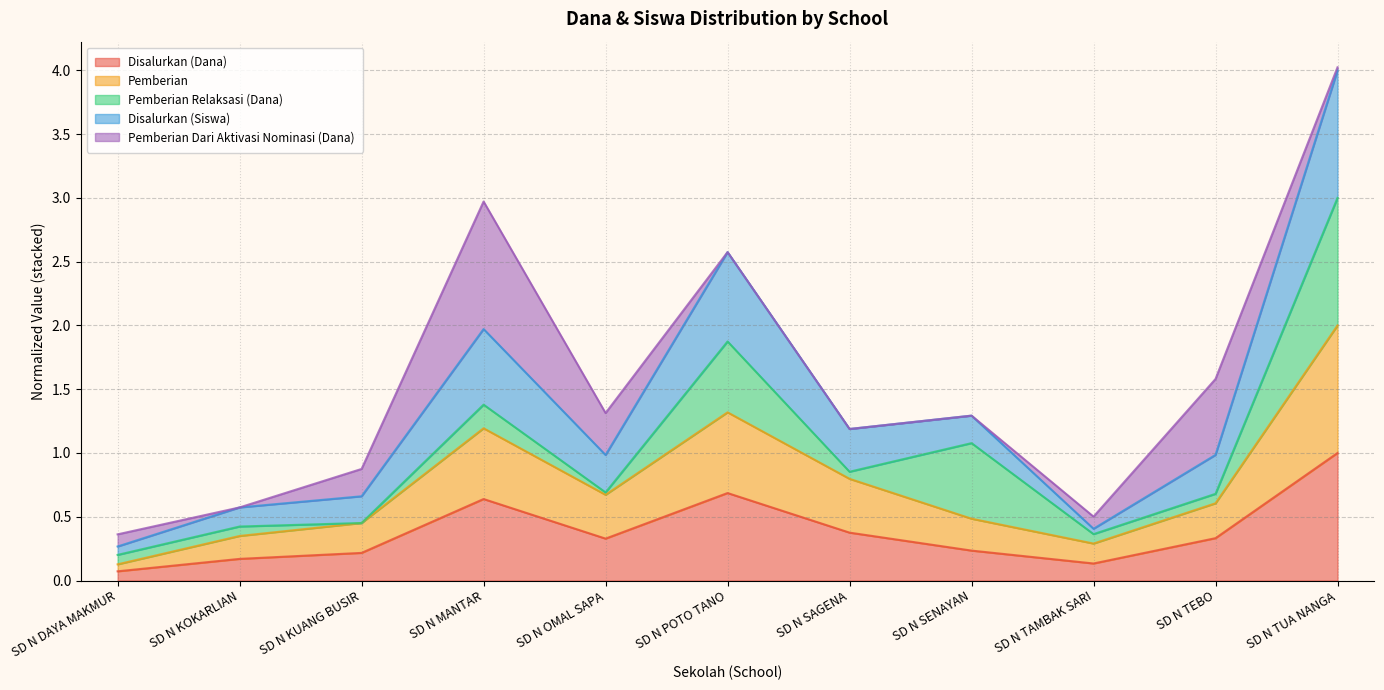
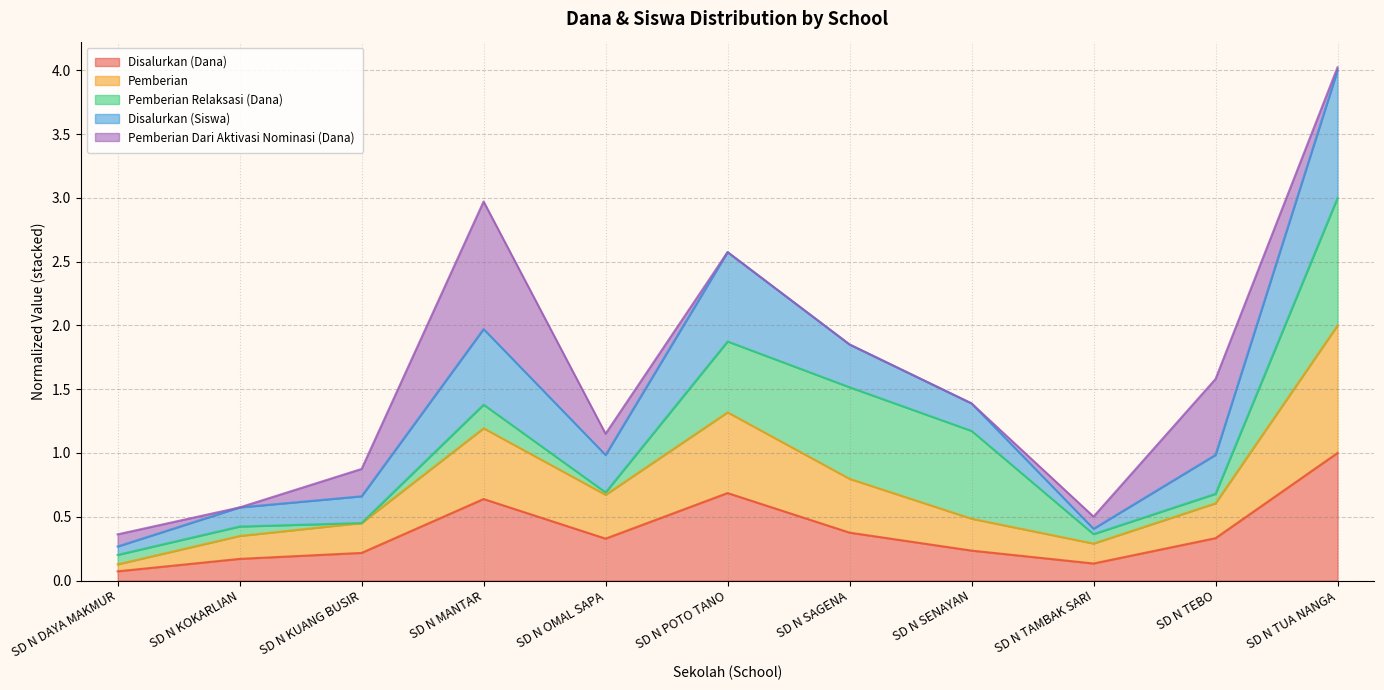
Pemberian Dari Aktivasi Nominasi (Dana), SD N OMAL SAPA: 0.33 -> 0.17
Pemberian Relaksasi (Dana), SD N SAGENA: 0.06 -> 0.72
Pemberian Relaksasi (Dana), SD N SENAYAN: 0.59 -> 0.69
